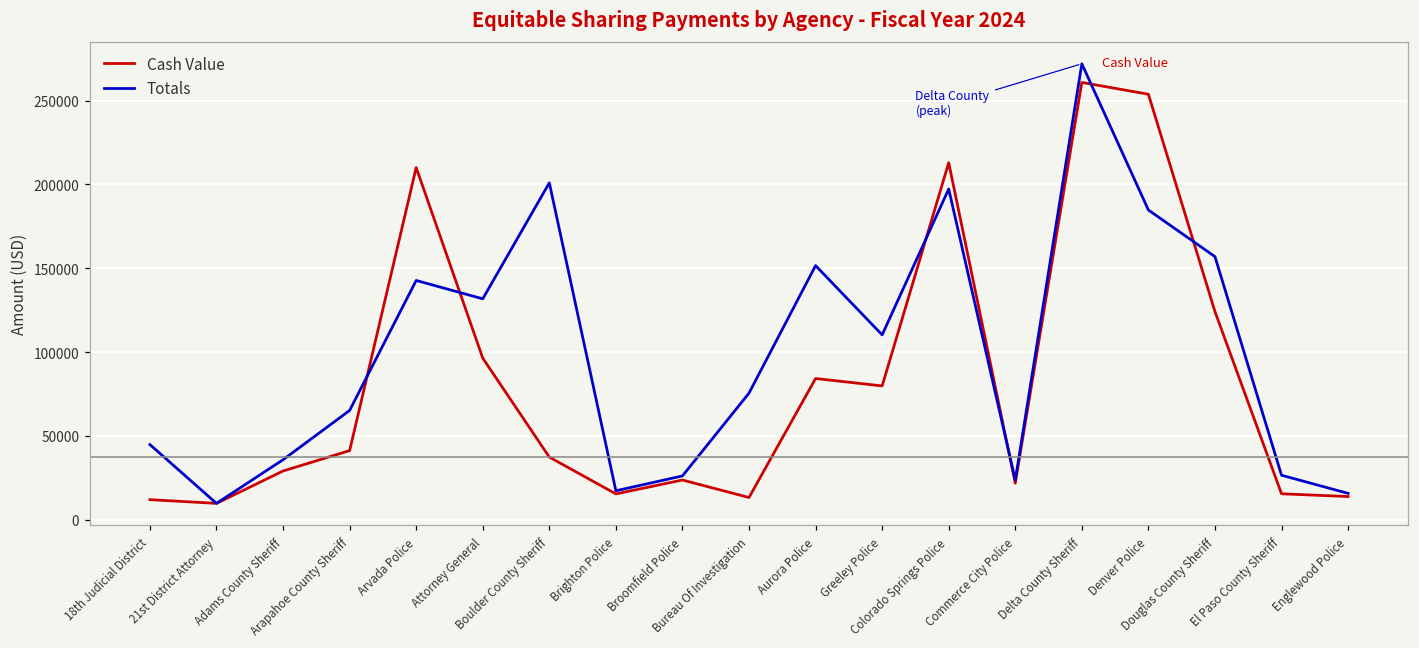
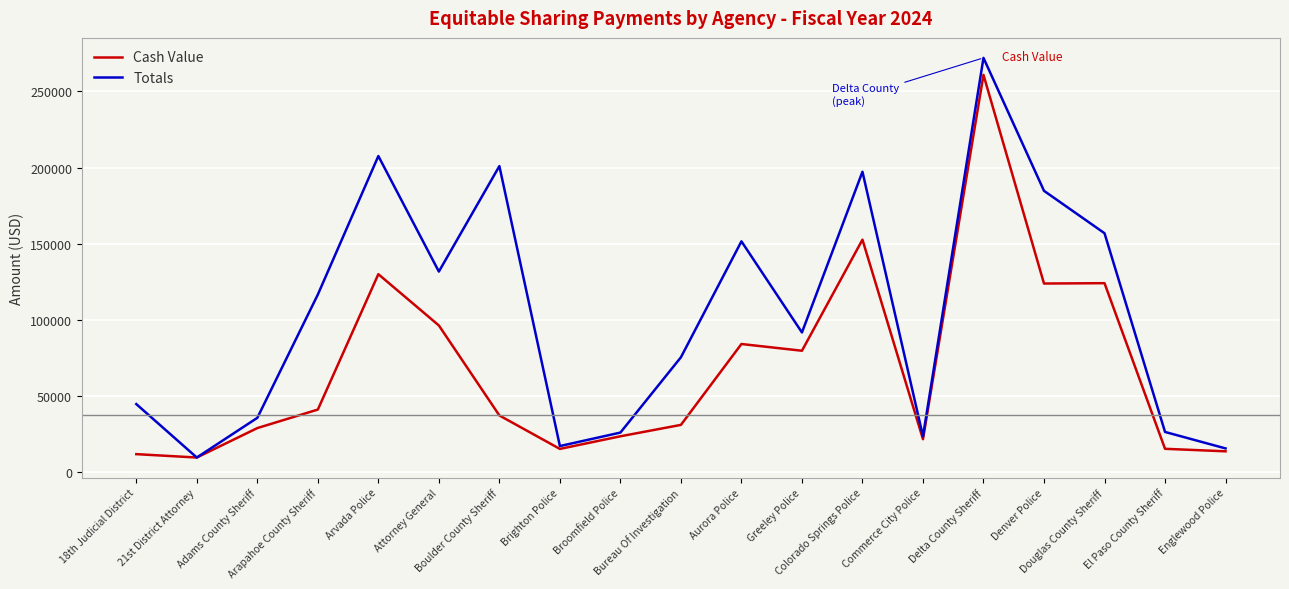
Totals, Arapahoe County Sheriff: 65000 -> 117000
Cash Value, Arvada Police: 210000 -> 130000
Totals, Arvada Police: 143000 -> 208000
Cash Value, Bureau Of Investigation: 13000 -> 31000
Totals, Greeley Police: 110000 -> 92000
Cash Value, Colorado Springs Police: 213000 -> 153000
Cash Value, Denver Police: 254000 -> 124000
